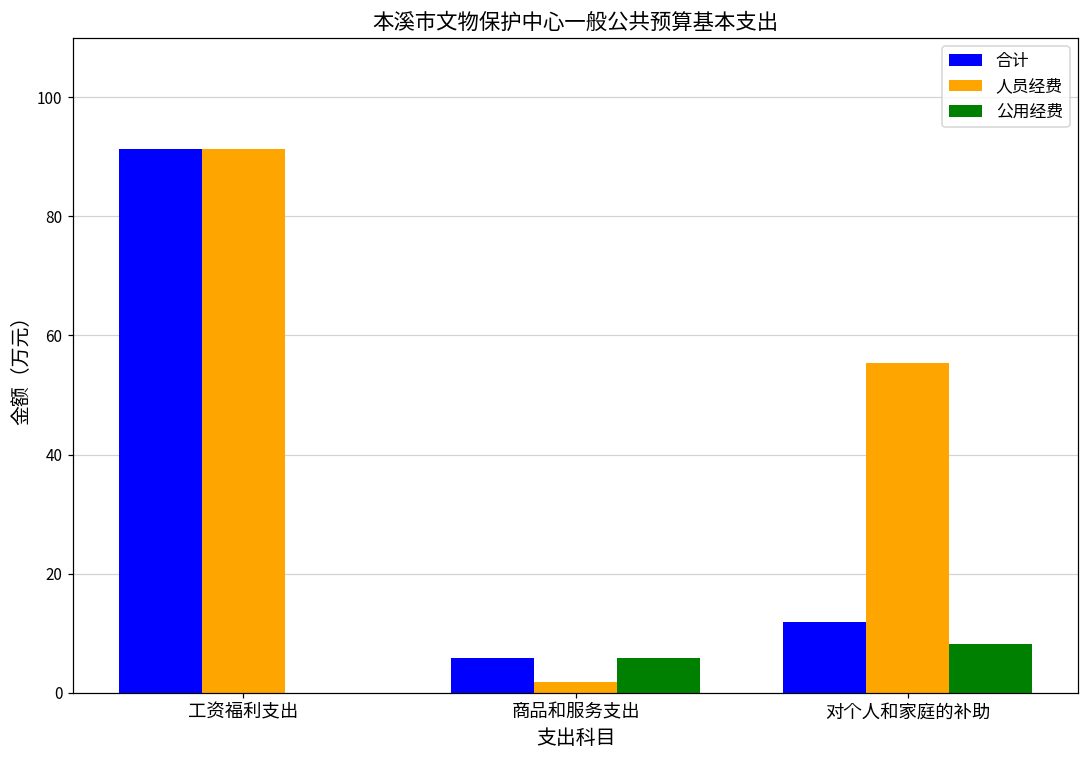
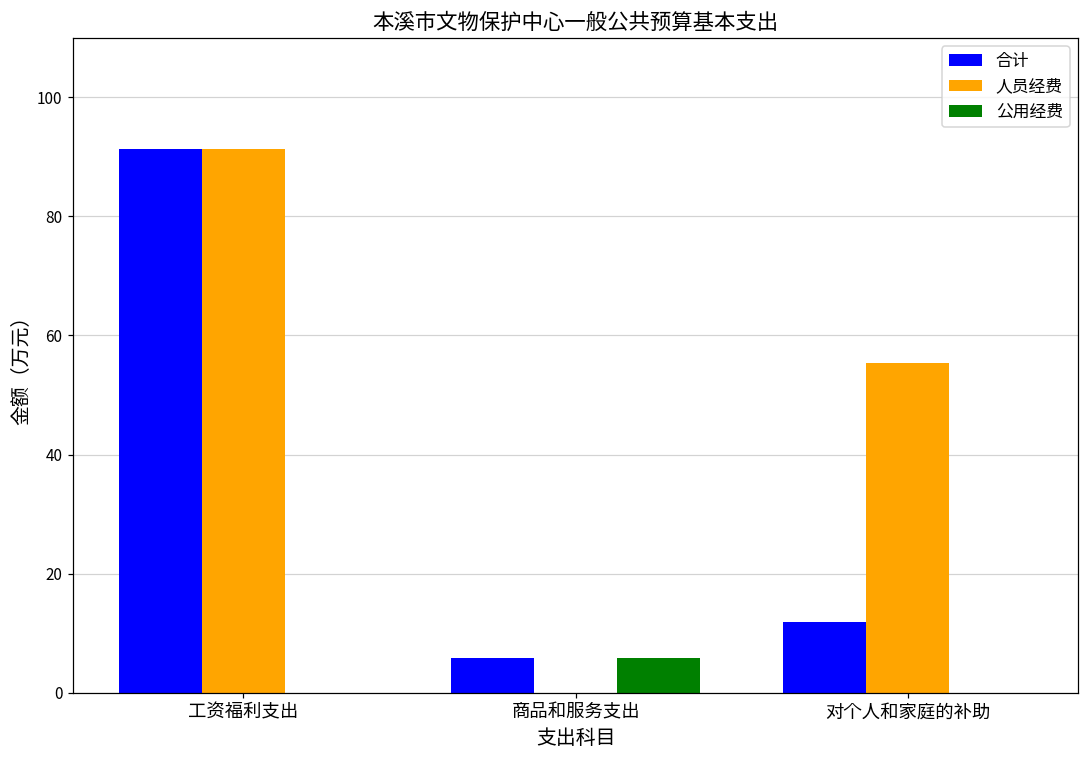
人员经费, 商品和服务支出: 2 -> 0
公用经费, 对个人和家庭的补助: 8 -> 0
